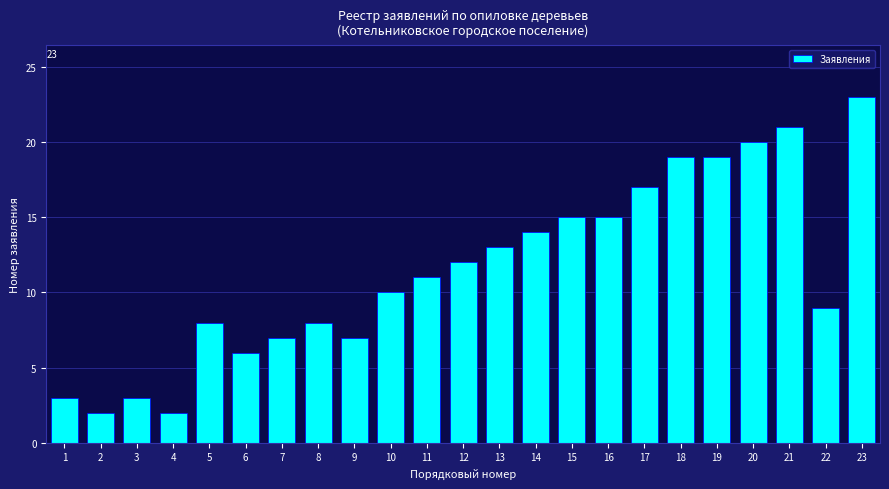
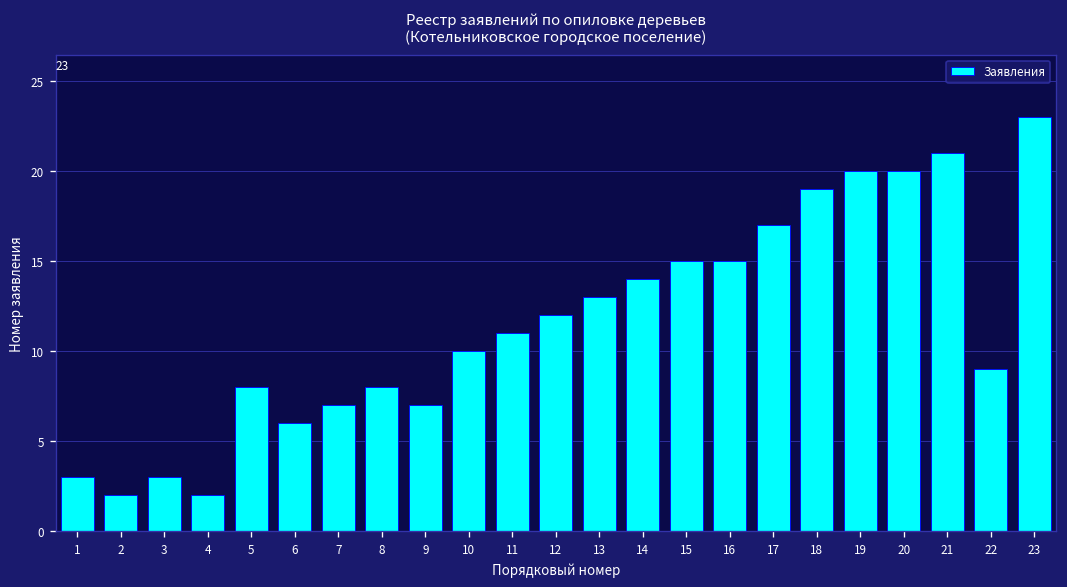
19: 19 -> 20
